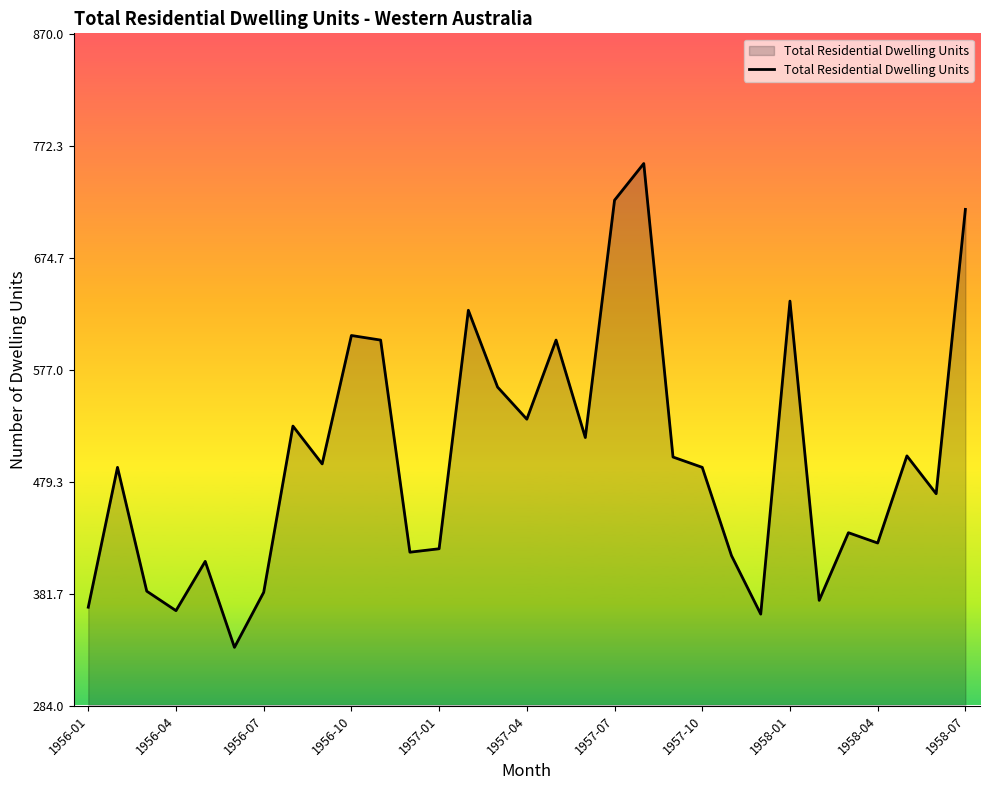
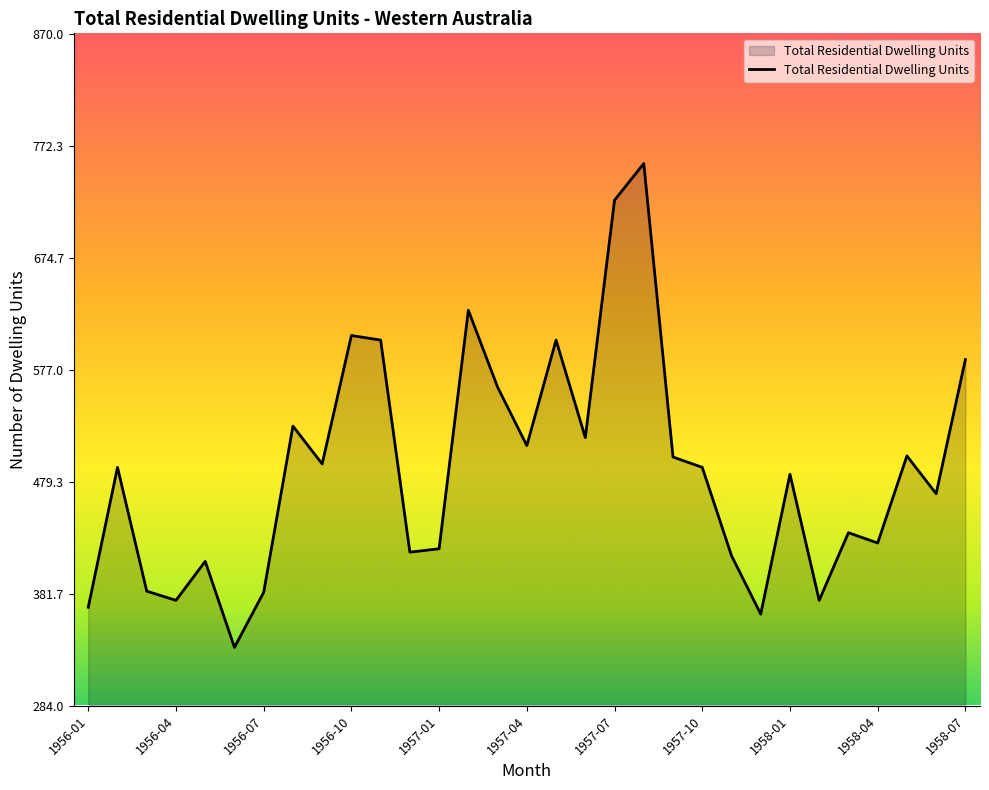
1956-04: 367 -> 376
1957-04: 534 -> 511
1958-01: 637 -> 486
1958-07: 717 -> 586
